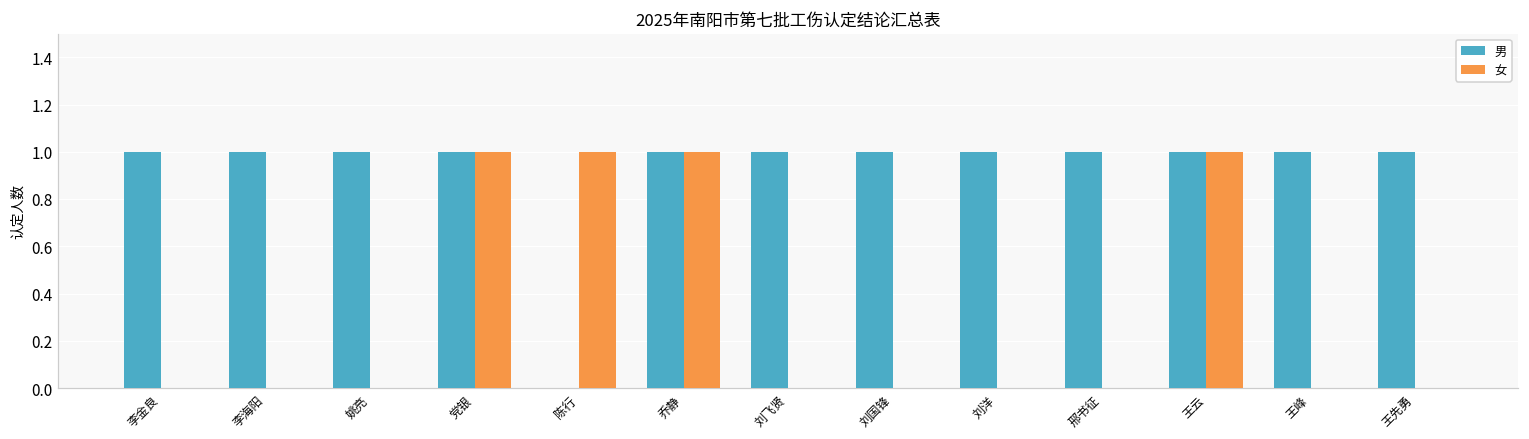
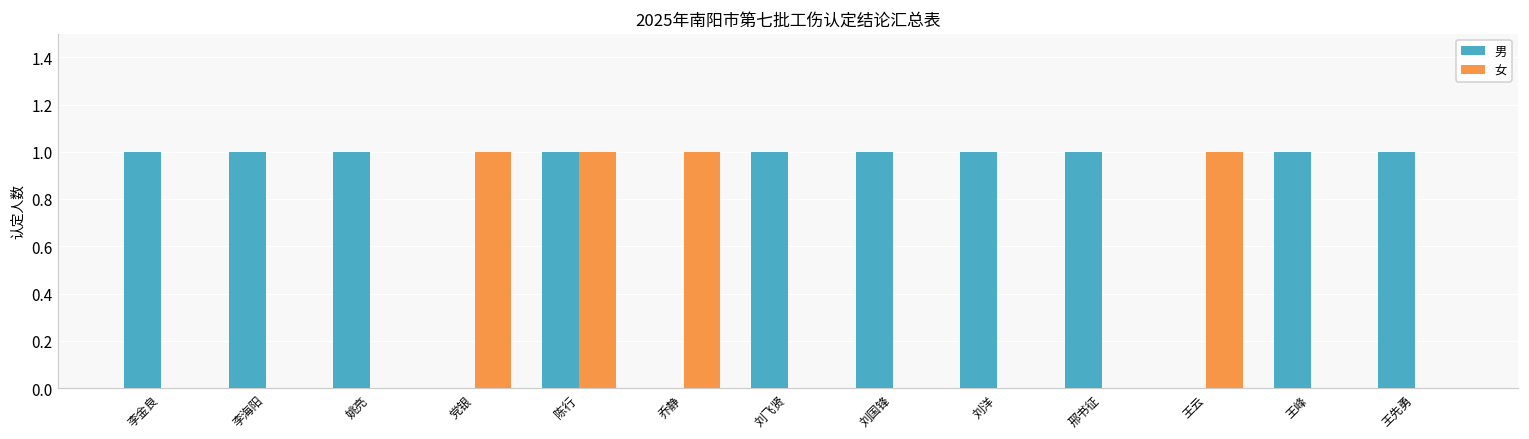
男, 党银: 1 -> 0
男, 陈行: 0 -> 1
男, 乔静: 1 -> 0
男, 王云: 1 -> 0
